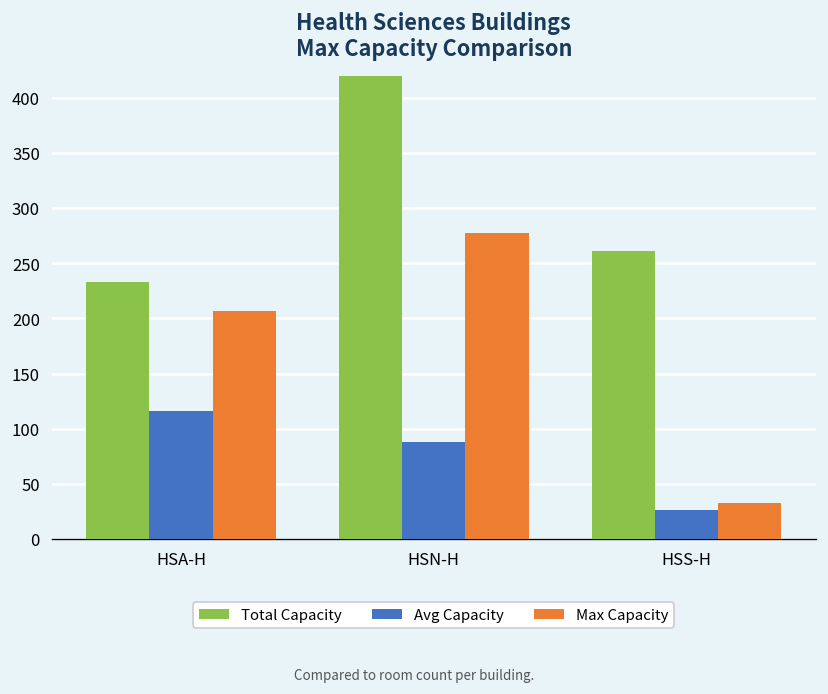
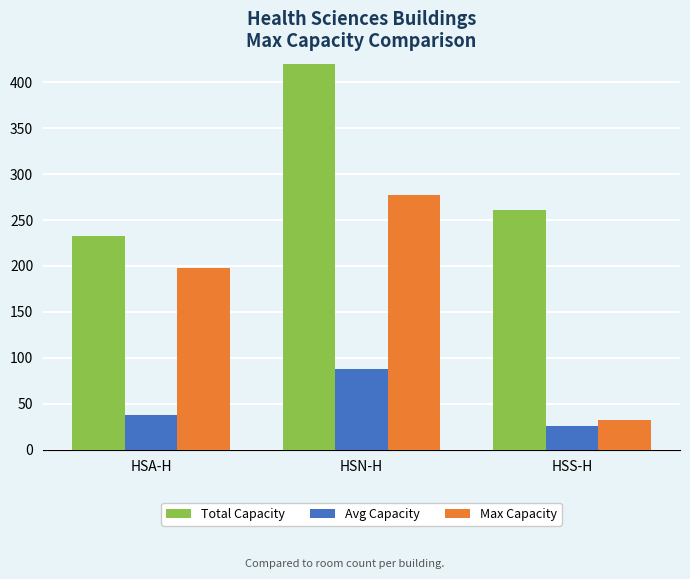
Avg Capacity, HSA-H: 120 -> 40
Max Capacity, HSA-H: 210 -> 200
